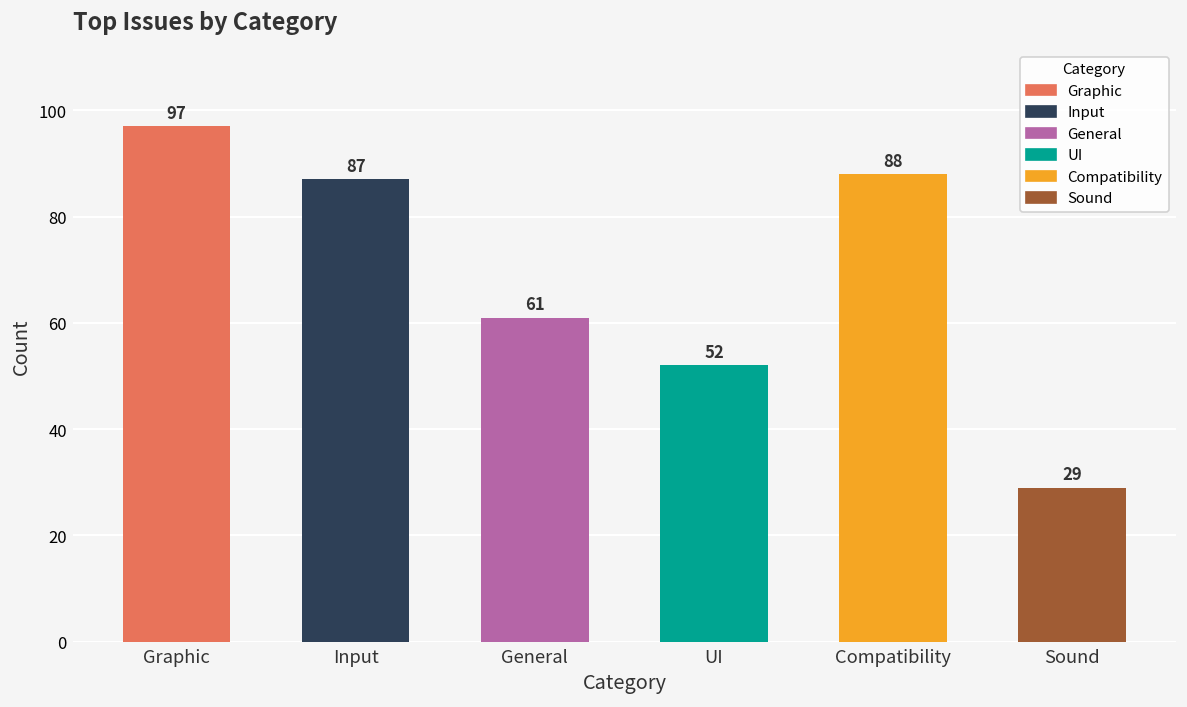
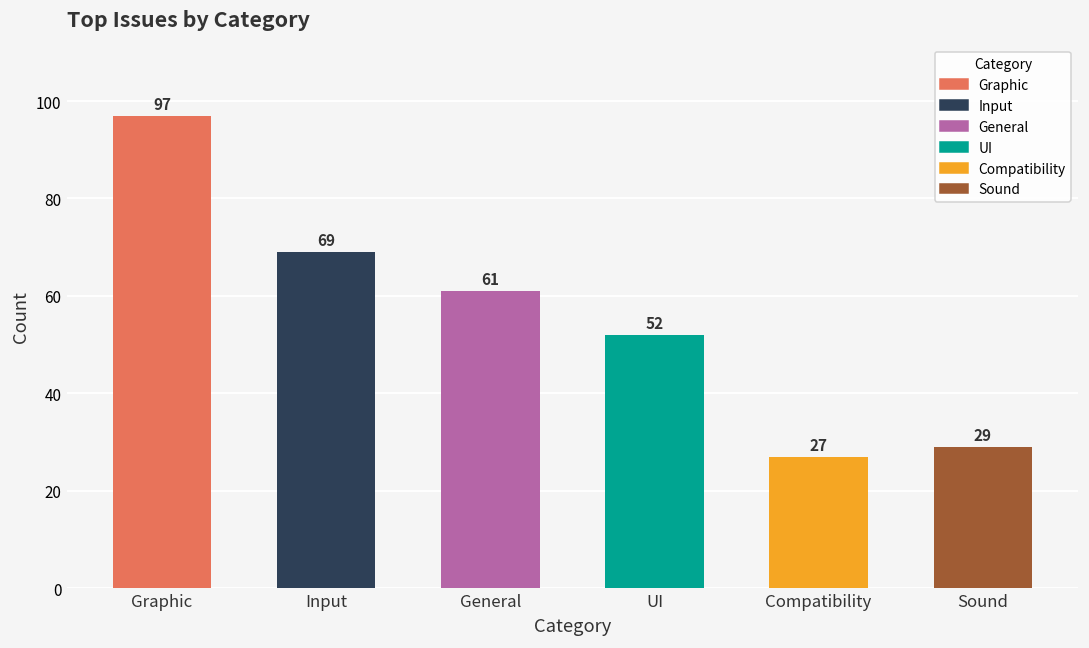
Input: 87 -> 69
Compatibility: 88 -> 27
